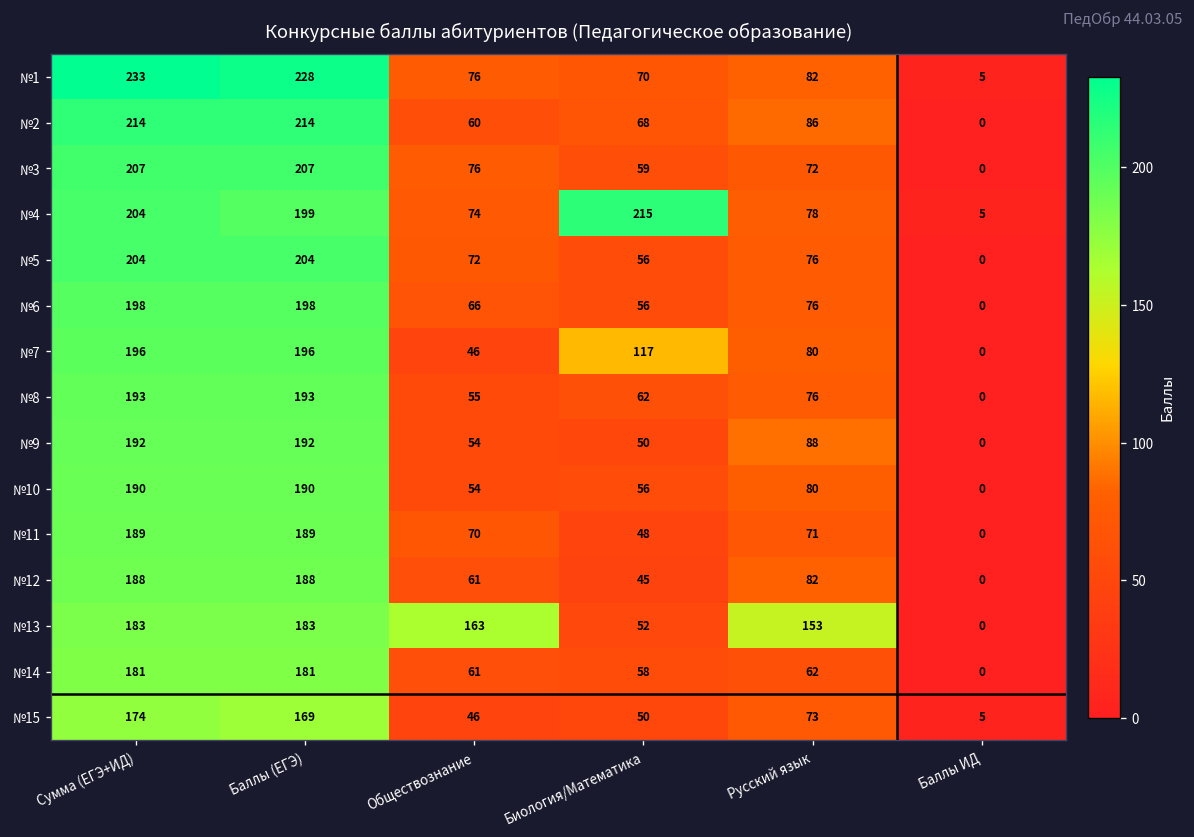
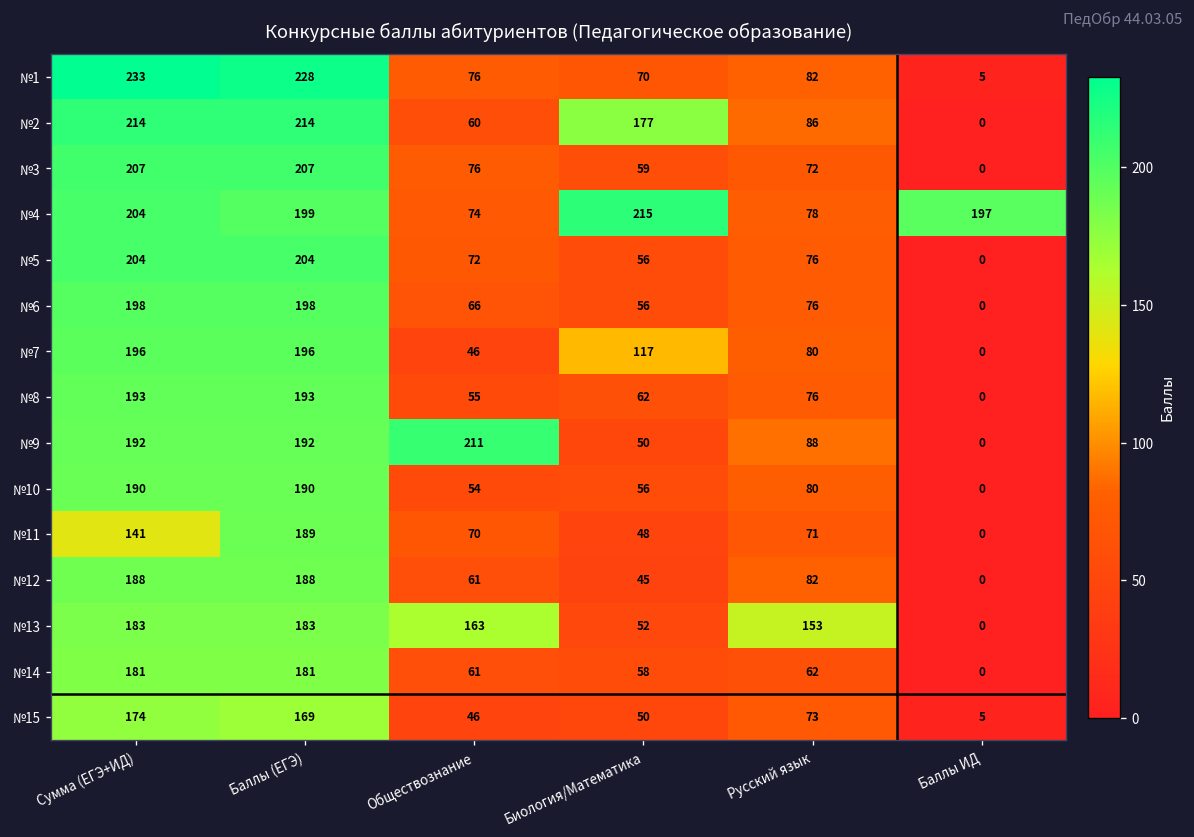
№2, Биология/Математика: 68 -> 177
№4, Баллы ИД: 5 -> 197
№9, Обществознание: 54 -> 211
№11, Сумма (ЕГЭ+ИД): 189 -> 141
